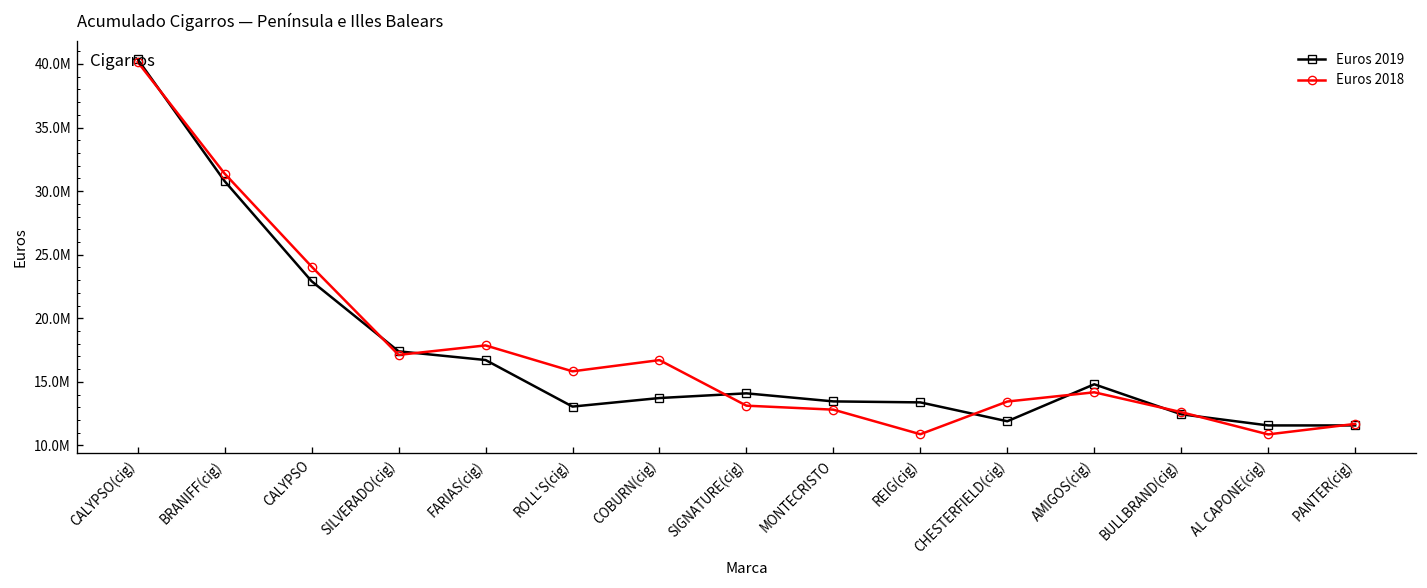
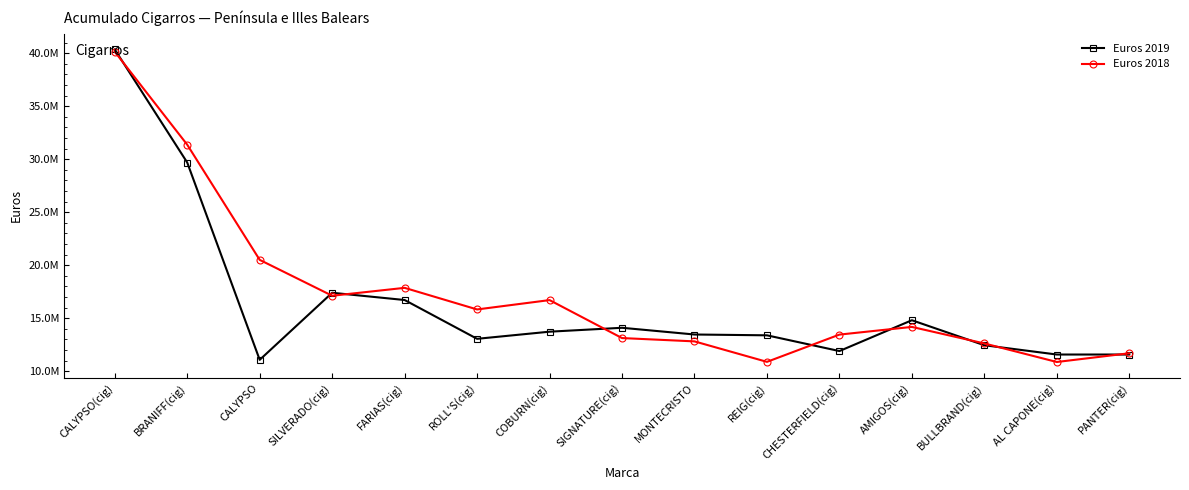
Euros 2019, BRANIFF(cig): 30800000 -> 29700000
Euros 2019, CALYPSO: 22900000 -> 11100000
Euros 2018, CALYPSO: 24100000 -> 20500000
